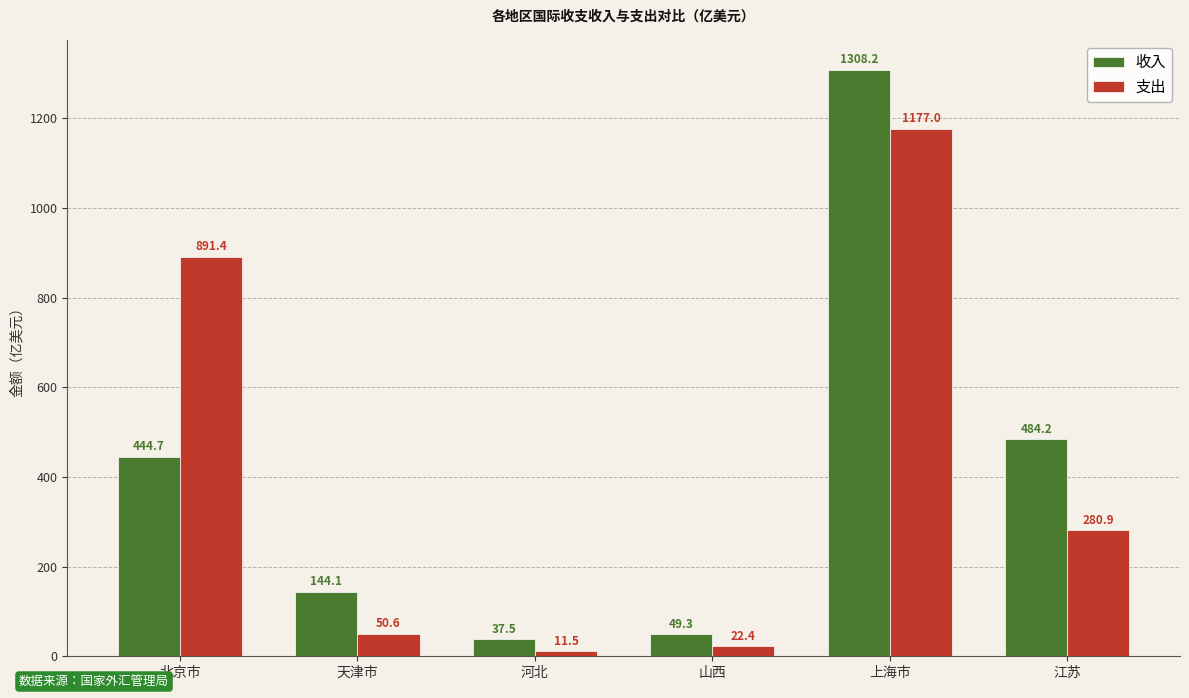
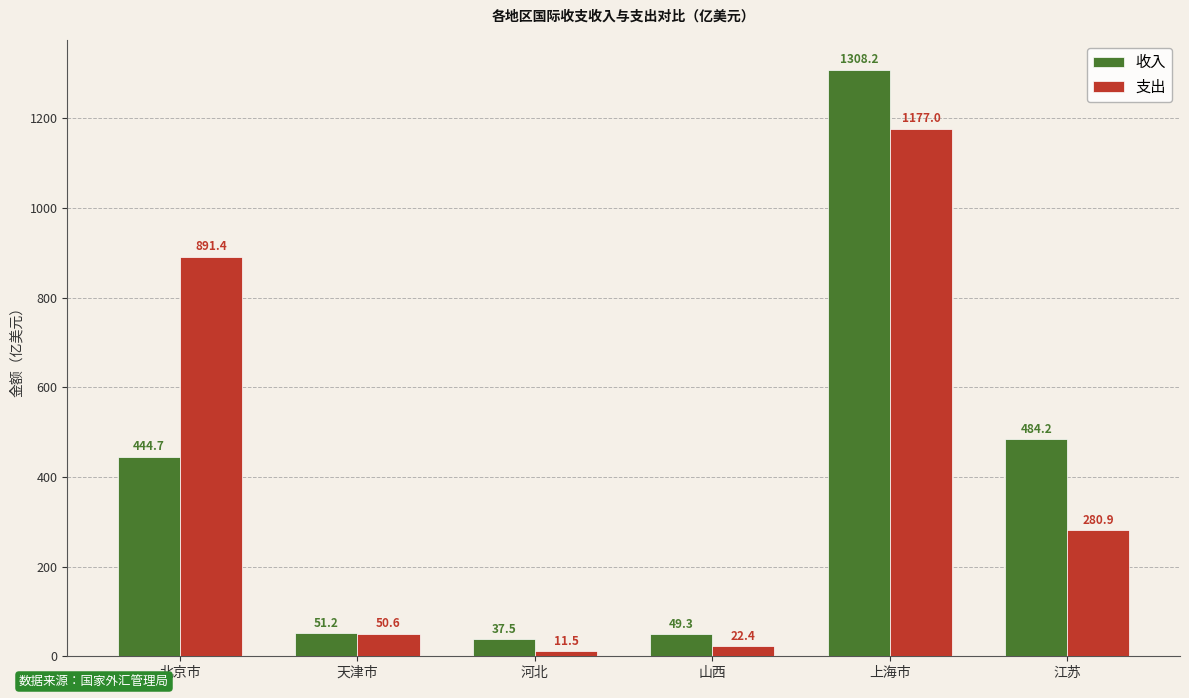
收入, 天津市: 144.1 -> 51.2
